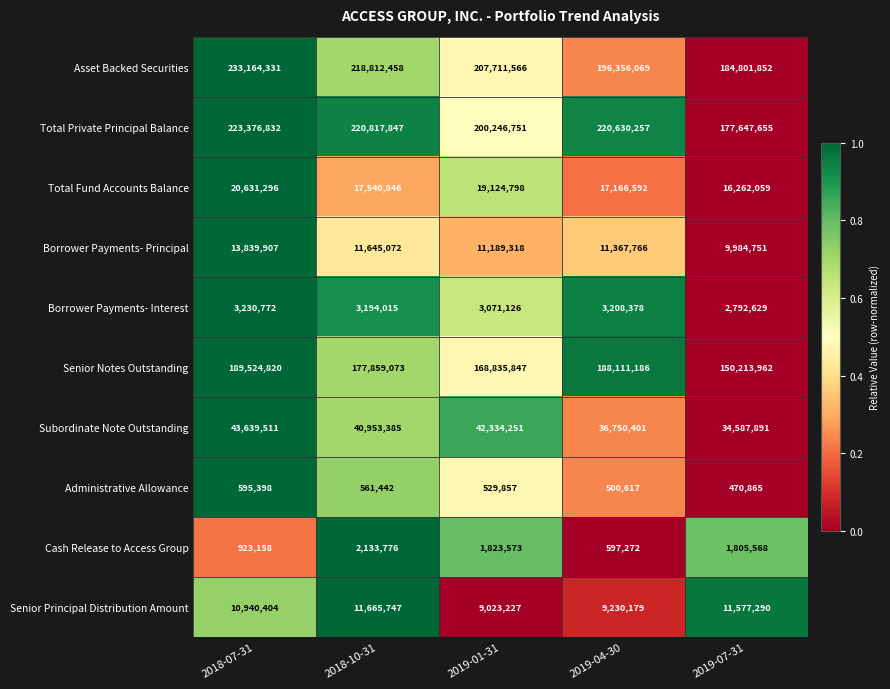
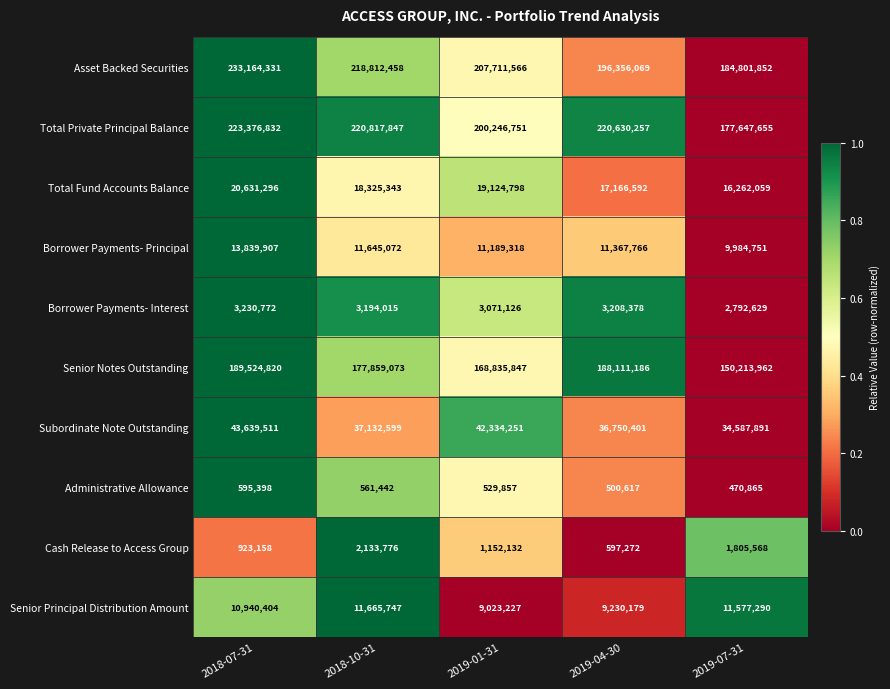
Total Fund Accounts Balance, 2018-10-31: 17,540,846 -> 18,325,343
Subordinate Note Outstanding, 2018-10-31: 40,953,385 -> 37,132,599
Cash Release to Access Group, 2019-01-31: 1,823,573 -> 1,152,132
